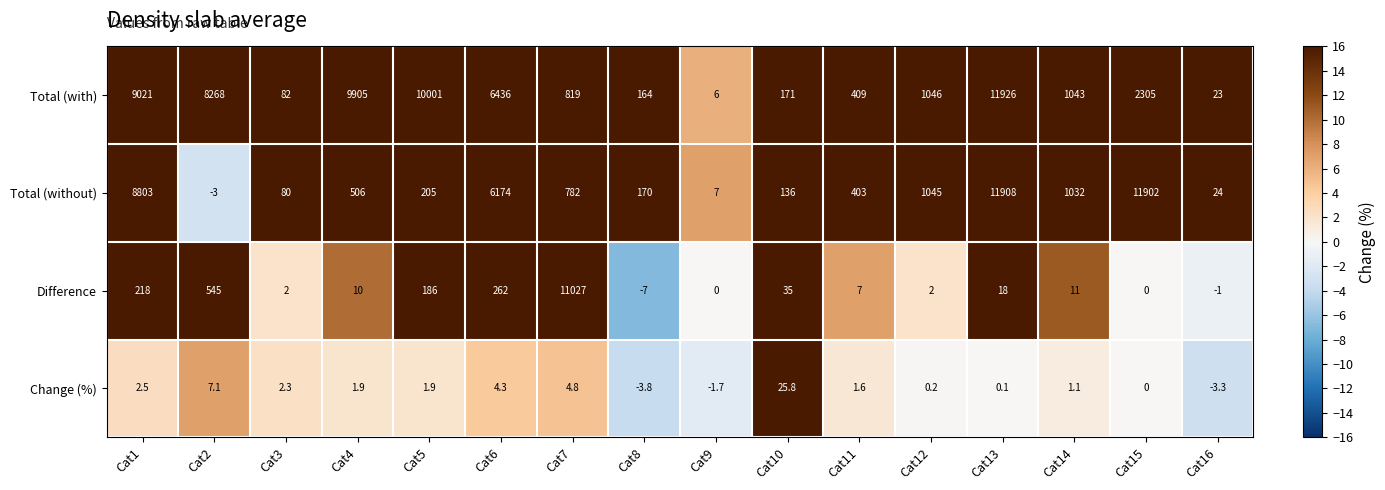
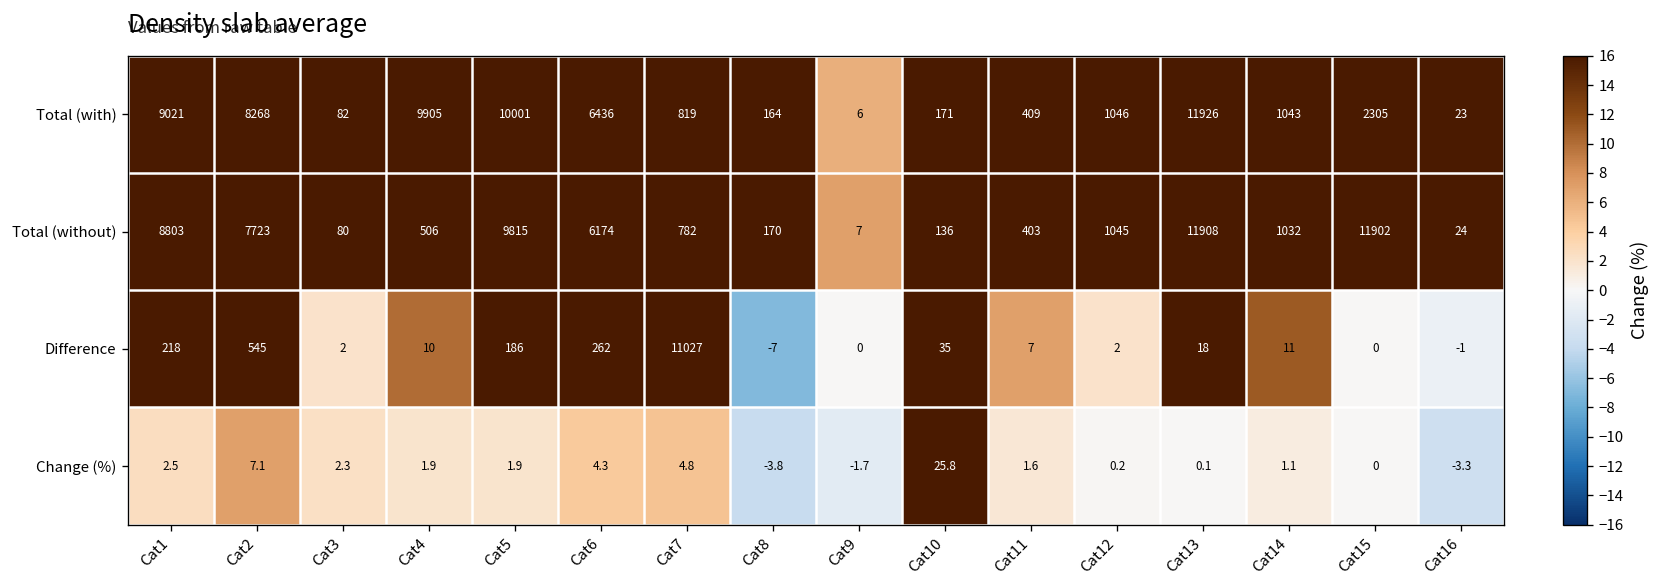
Total (without), Cat2: -3 -> 7723
Total (without), Cat5: 205 -> 9815
